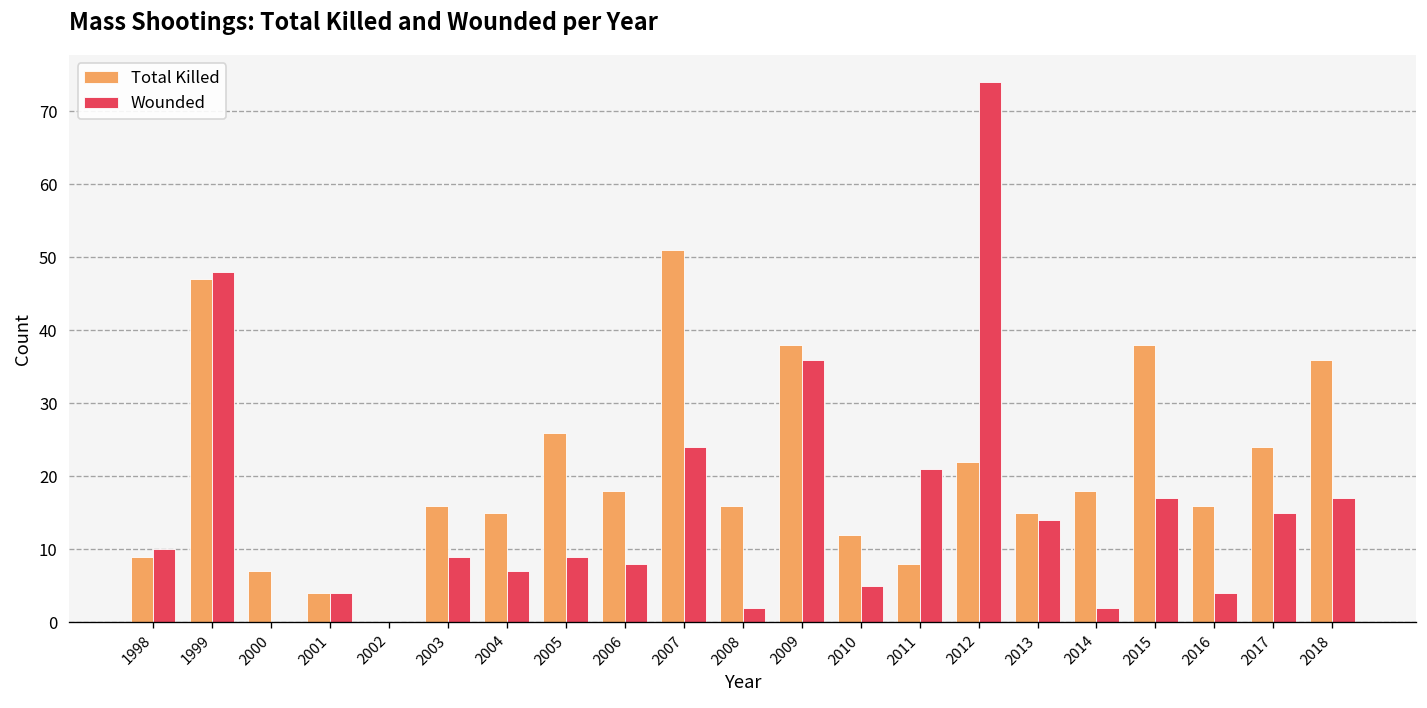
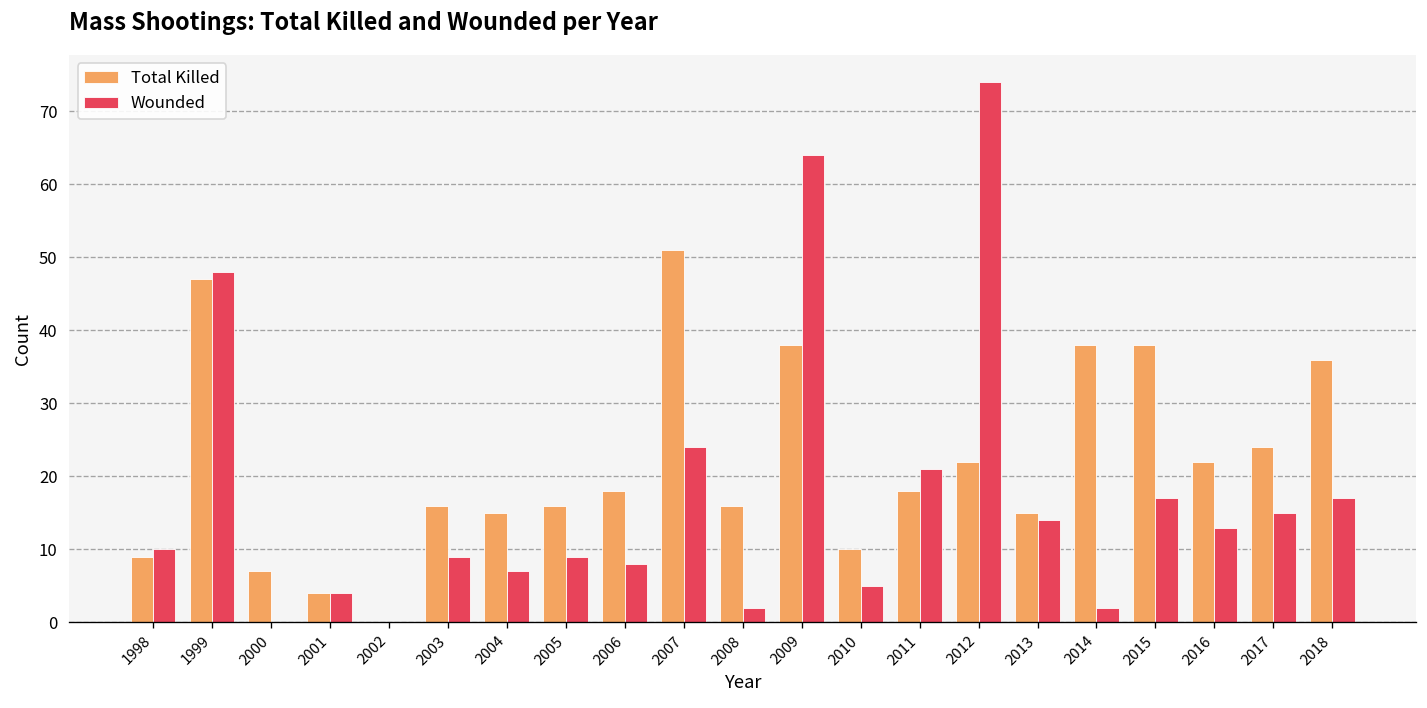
Total Killed, 2005: 26 -> 16
Wounded, 2009: 36 -> 64
Total Killed, 2010: 12 -> 10
Total Killed, 2011: 8 -> 18
Total Killed, 2014: 18 -> 38
Total Killed, 2016: 16 -> 22
Wounded, 2016: 4 -> 13
